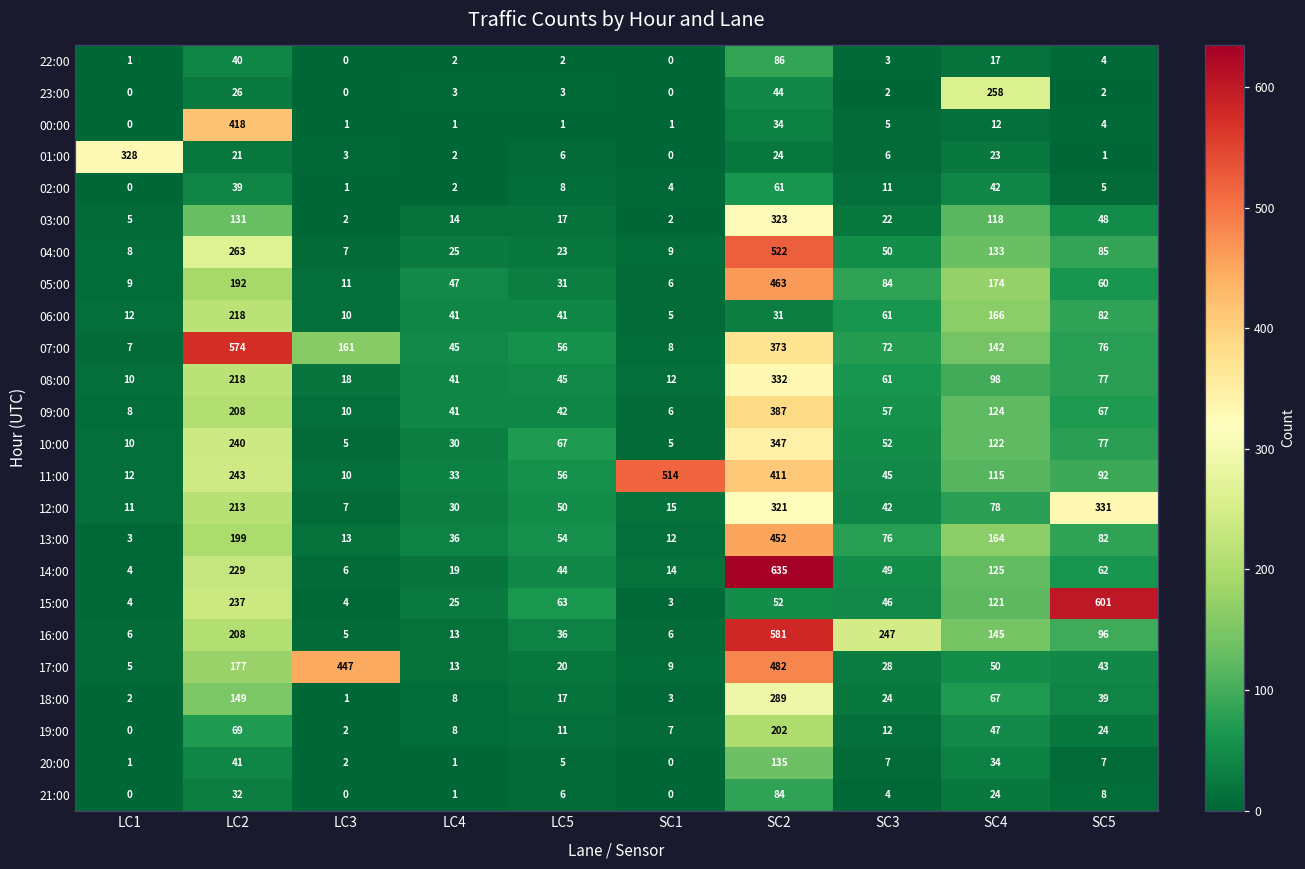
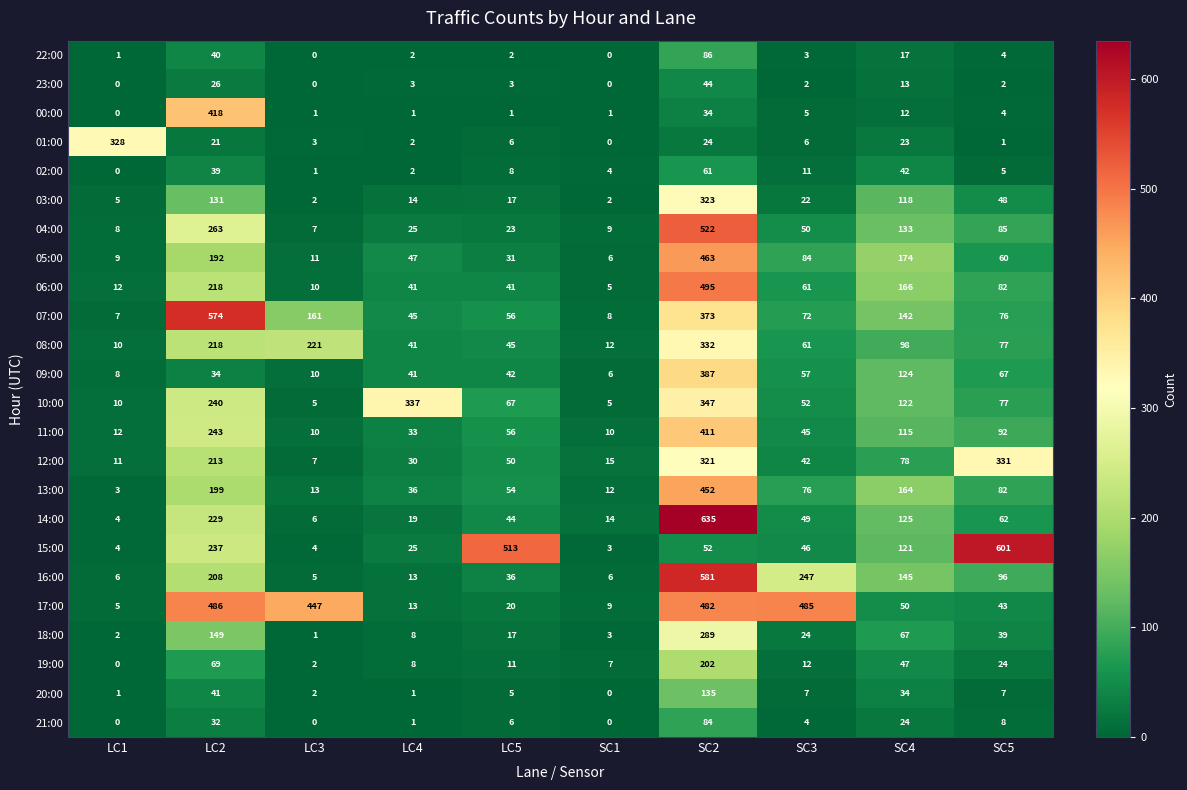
23:00, SC4: 258 -> 13
06:00, SC2: 31 -> 495
08:00, LC3: 18 -> 221
09:00, LC2: 208 -> 34
10:00, LC4: 30 -> 337
11:00, SC1: 514 -> 10
15:00, LC5: 63 -> 513
17:00, LC2: 177 -> 486
17:00, SC3: 28 -> 485
